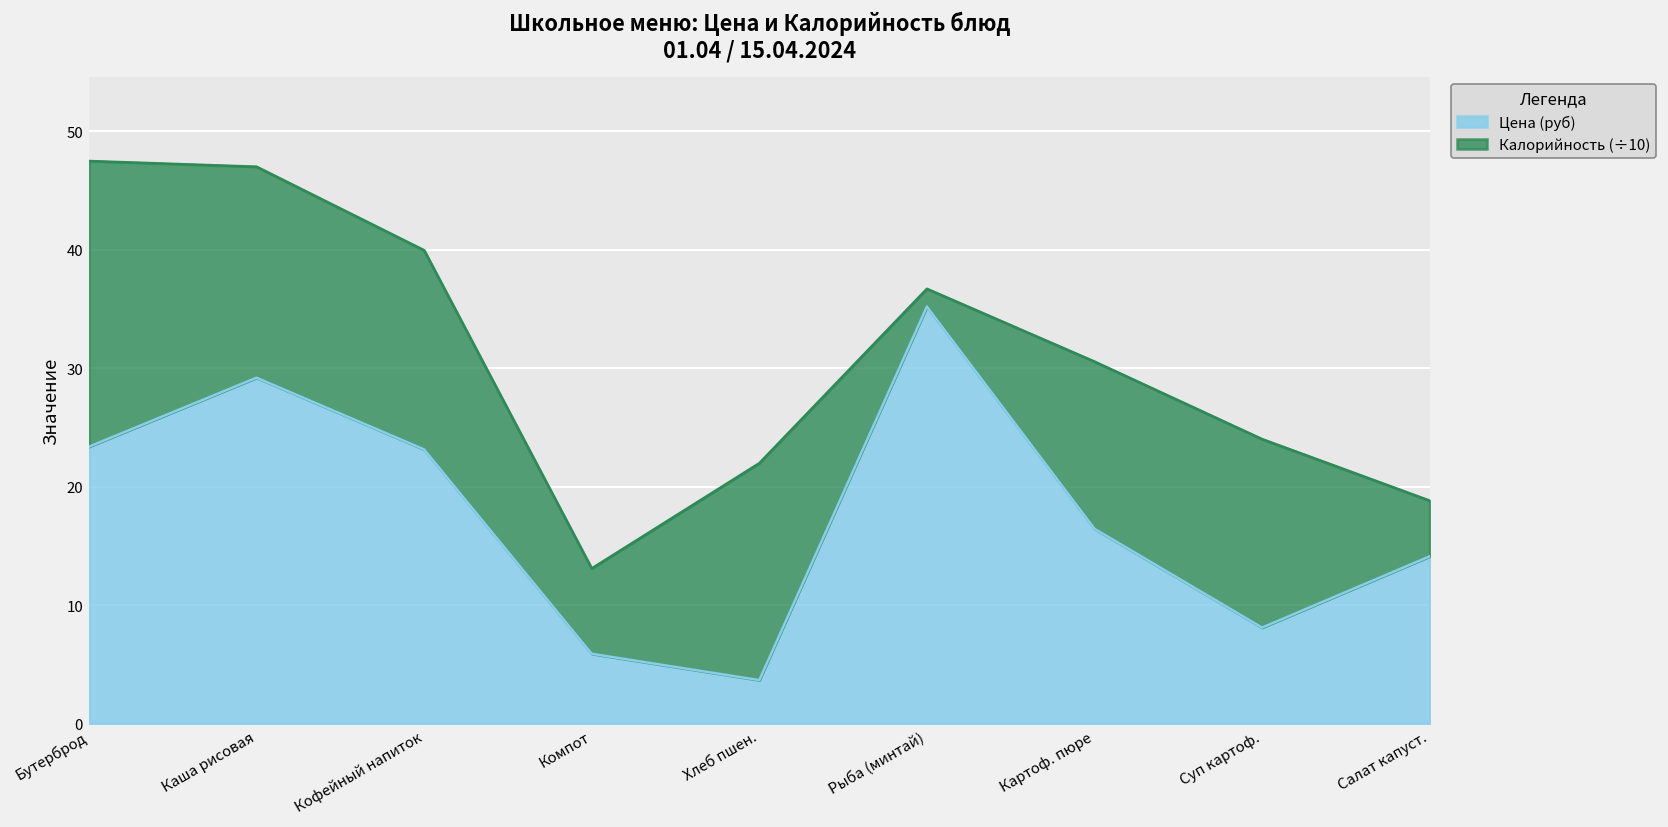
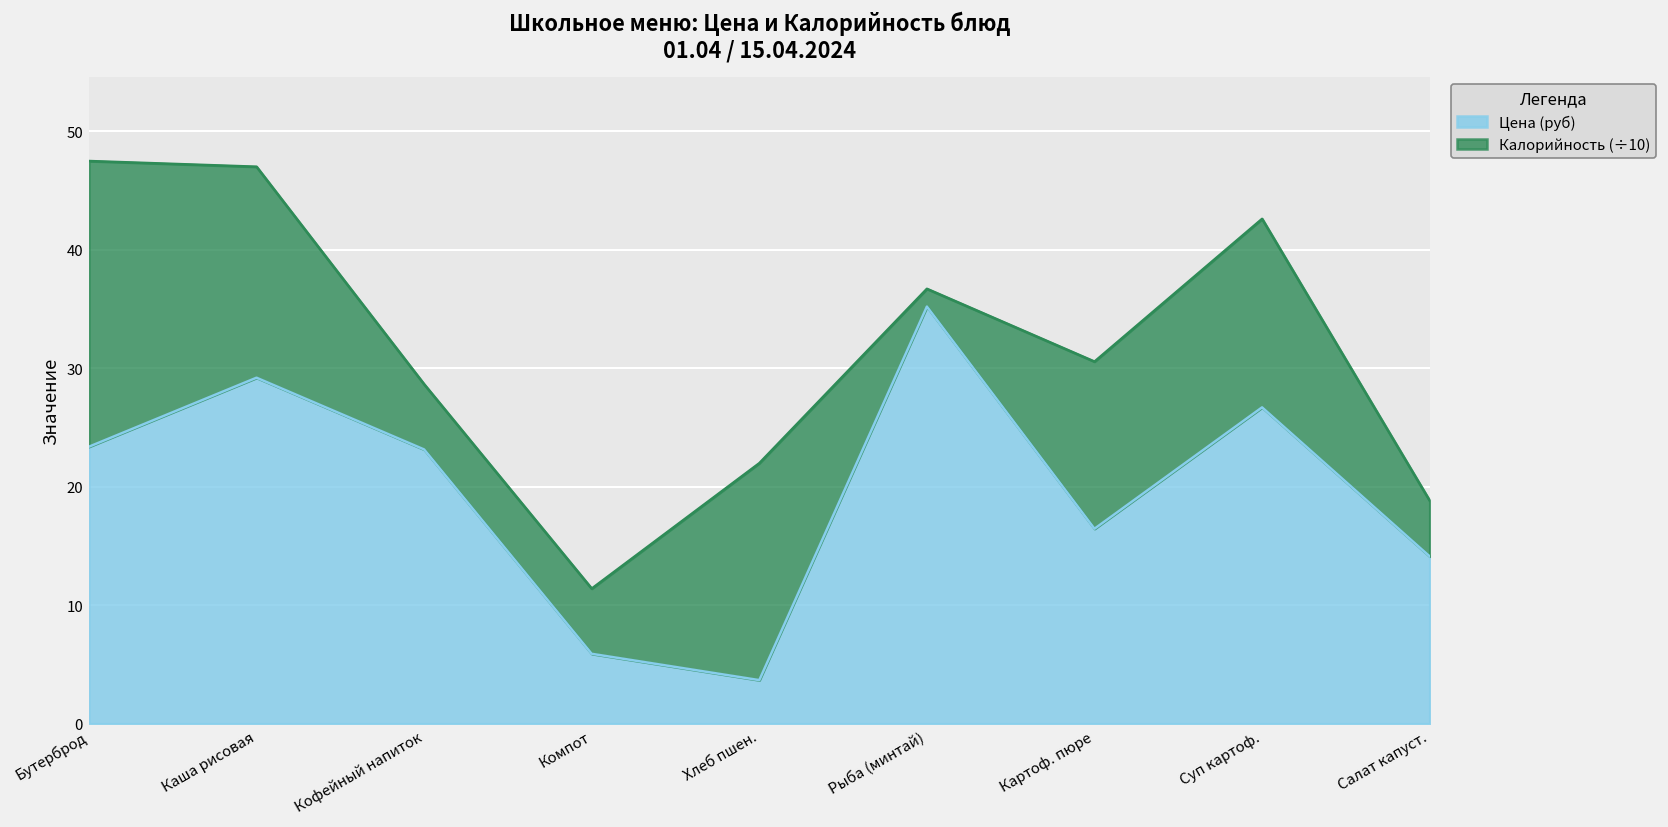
Калорийность (÷10), Кофейный напиток: 17 -> 6
Калорийность (÷10), Компот: 7 -> 6
Цена (руб), Суп картоф.: 8 -> 27
